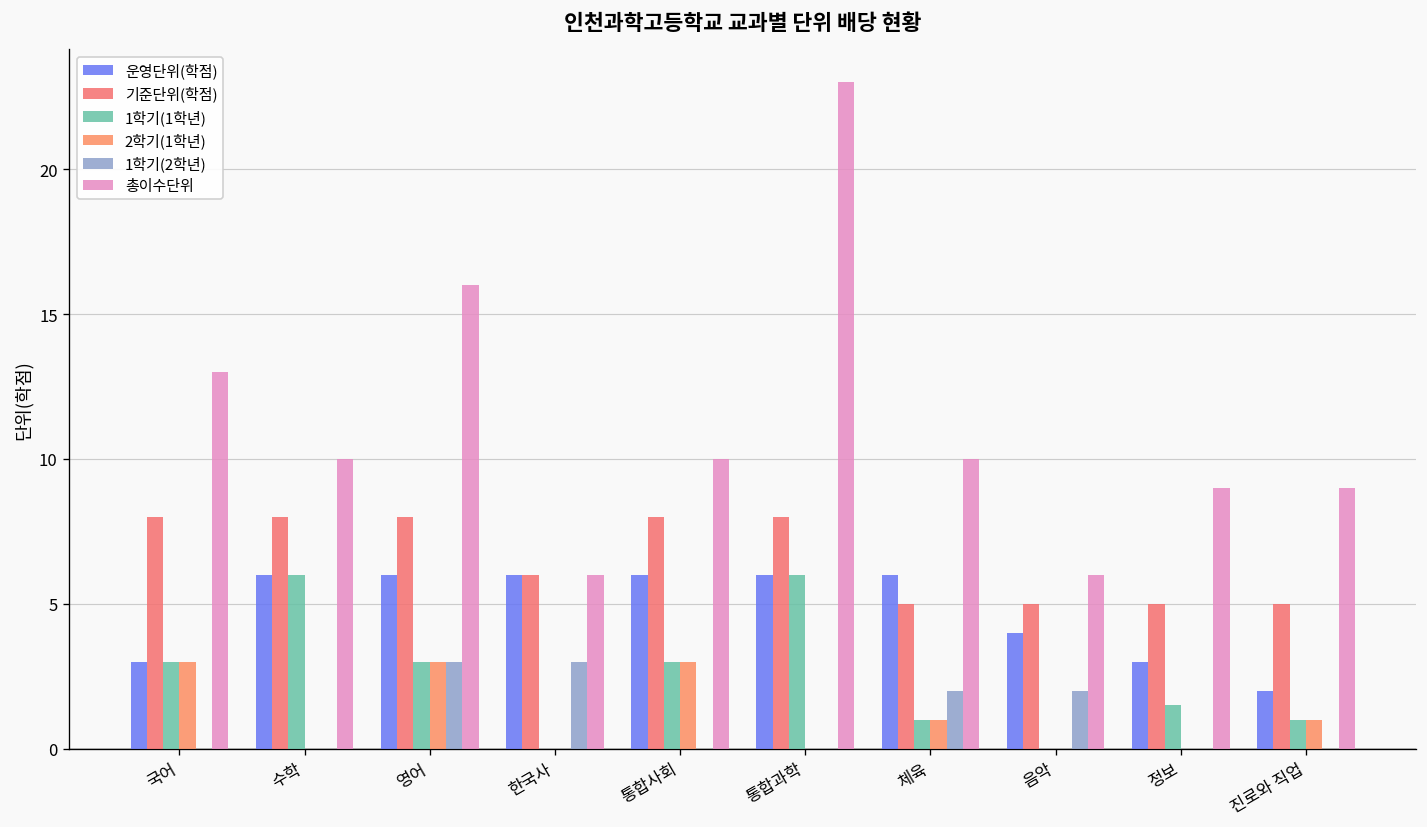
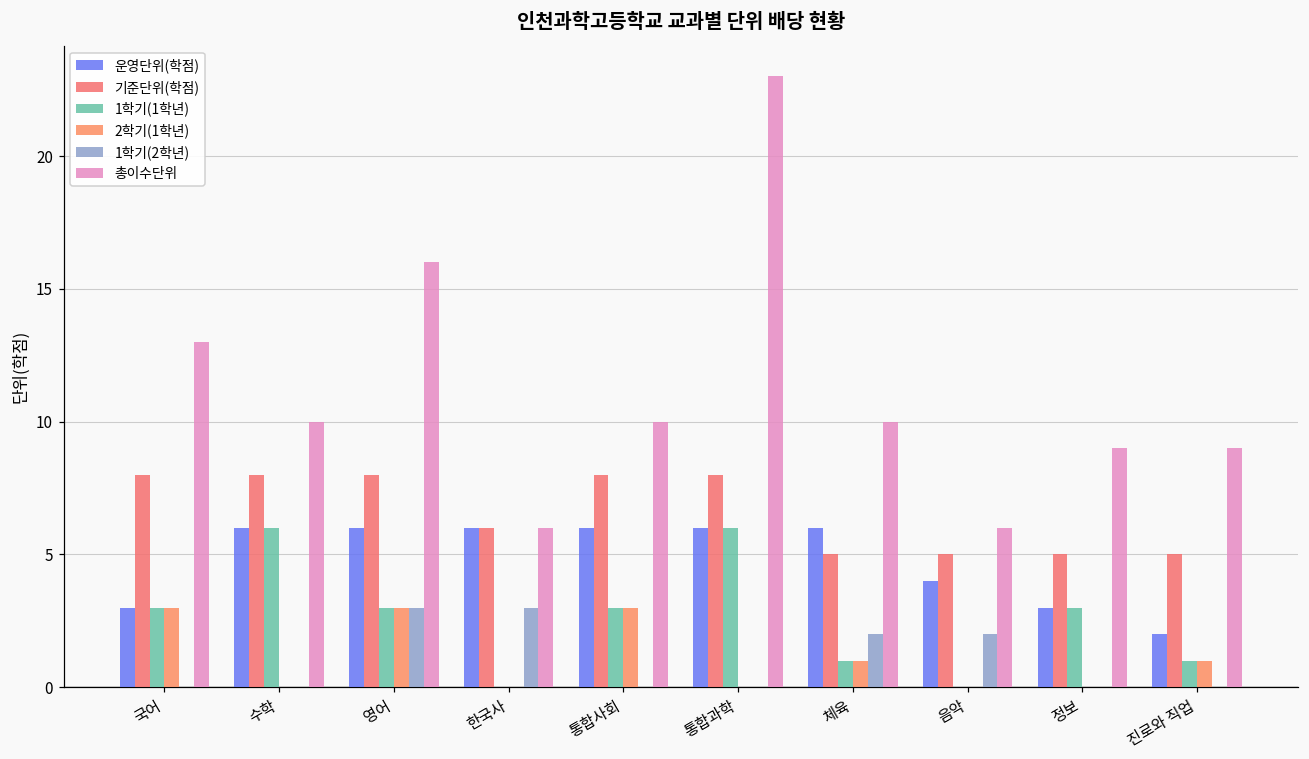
1학기(1학년), 정보: 1.5 -> 3.0
